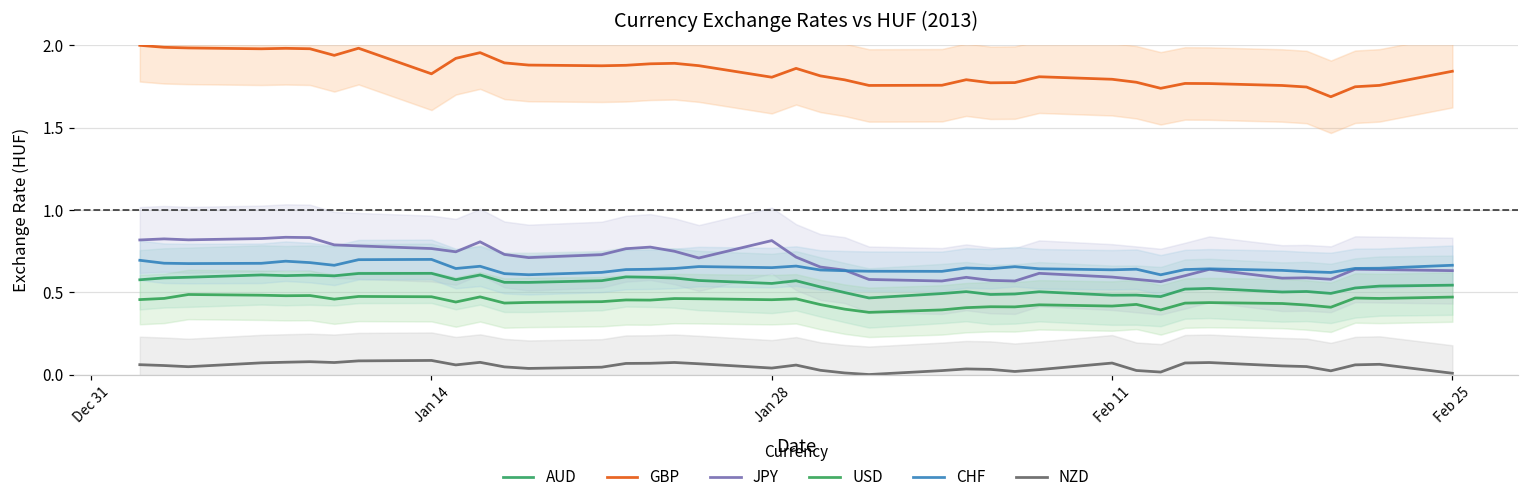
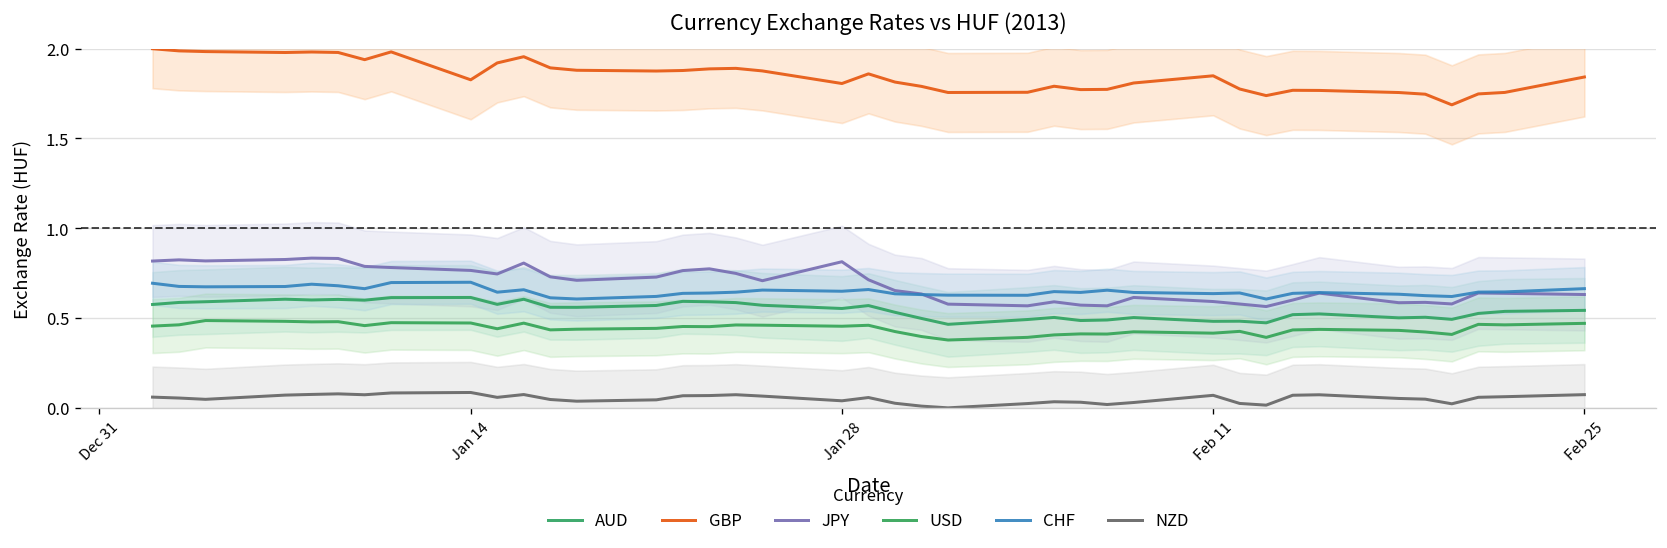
GBP, Feb 11: 1.79 -> 1.85
NZD, Feb 25: 0.01 -> 0.07
